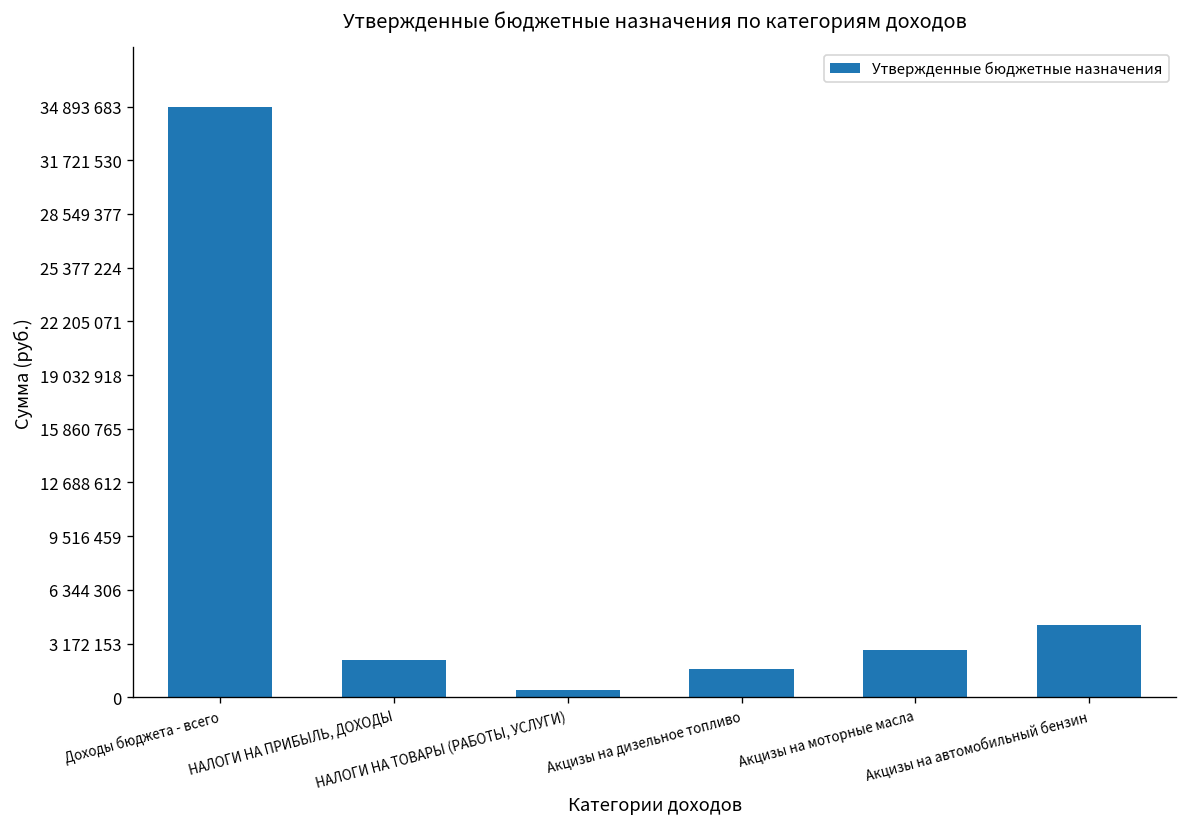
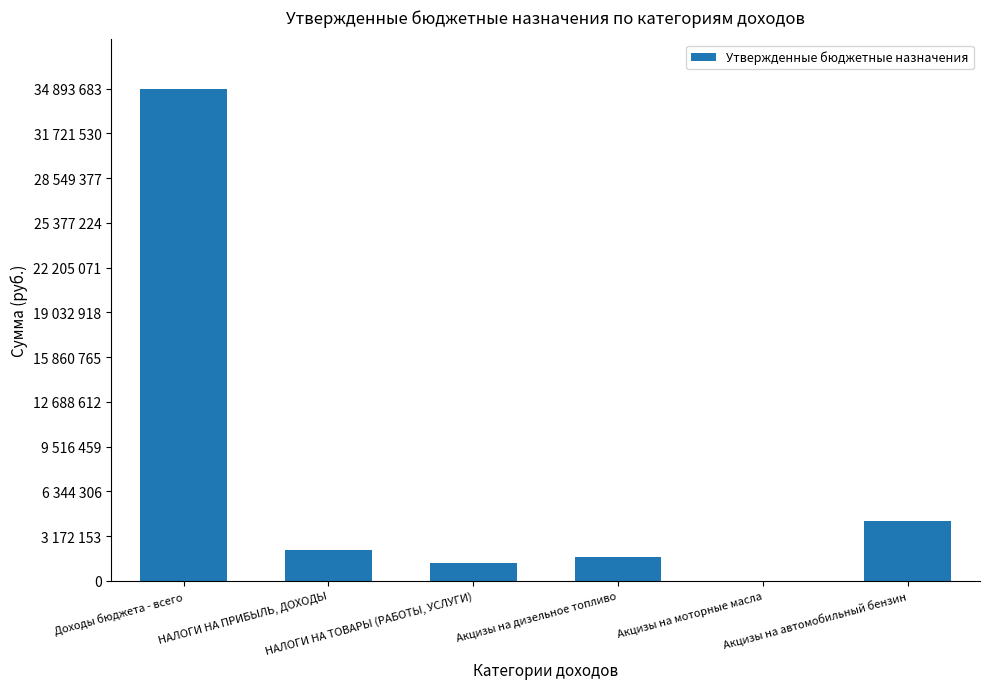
НАЛОГИ НА ТОВАРЫ (РАБОТЫ, УСЛУГИ): 400000 -> 1300000
Акцизы на моторные масла: 2800000 -> 0
